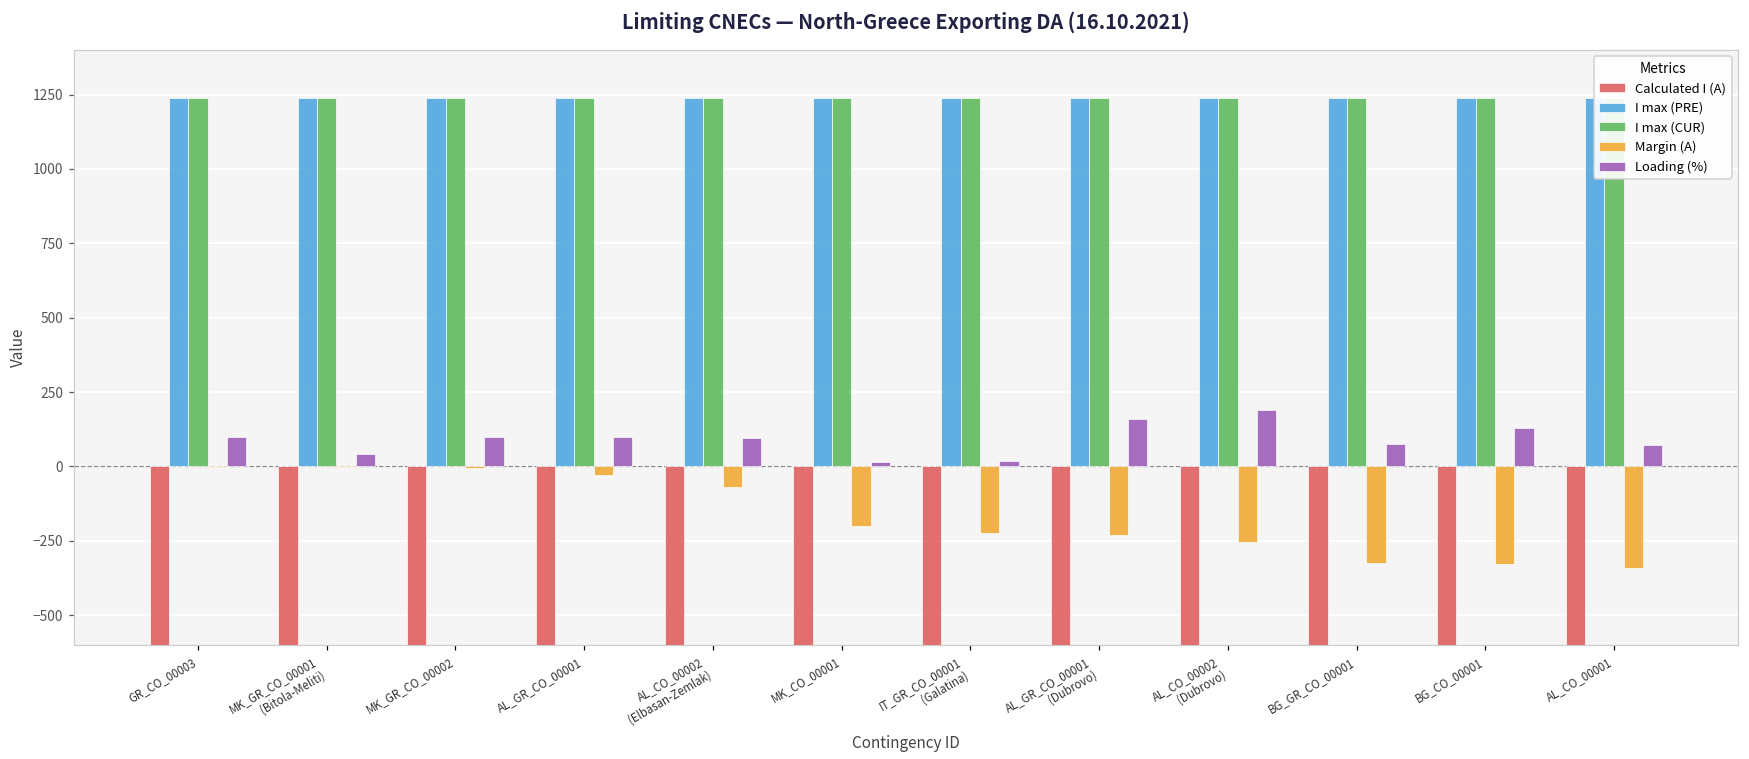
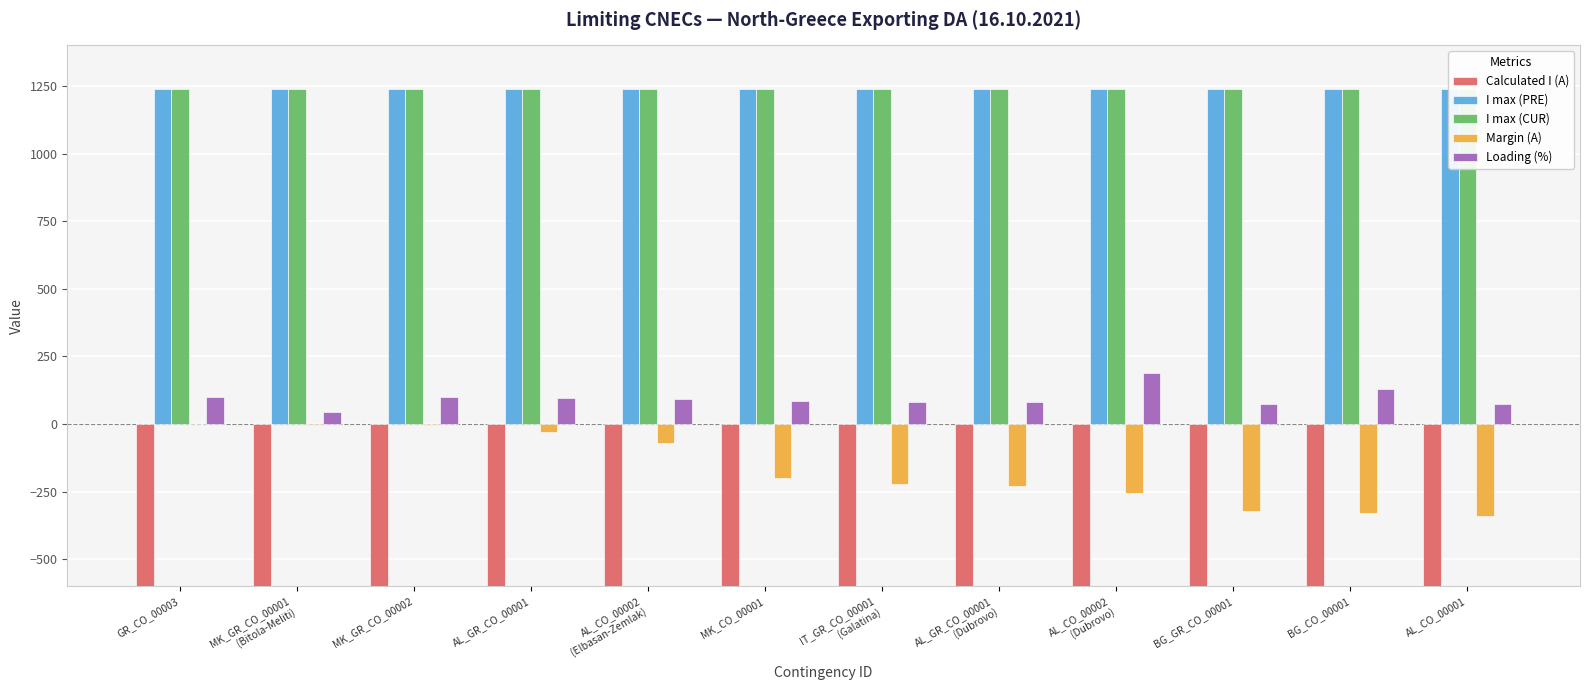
Loading (%), MK_CO_00001: 20 -> 80
Loading (%), IT_GR_CO_00001 (Galatina): 20 -> 80
Loading (%), AL_GR_CO_00001 (Dubrovo): 160 -> 80
